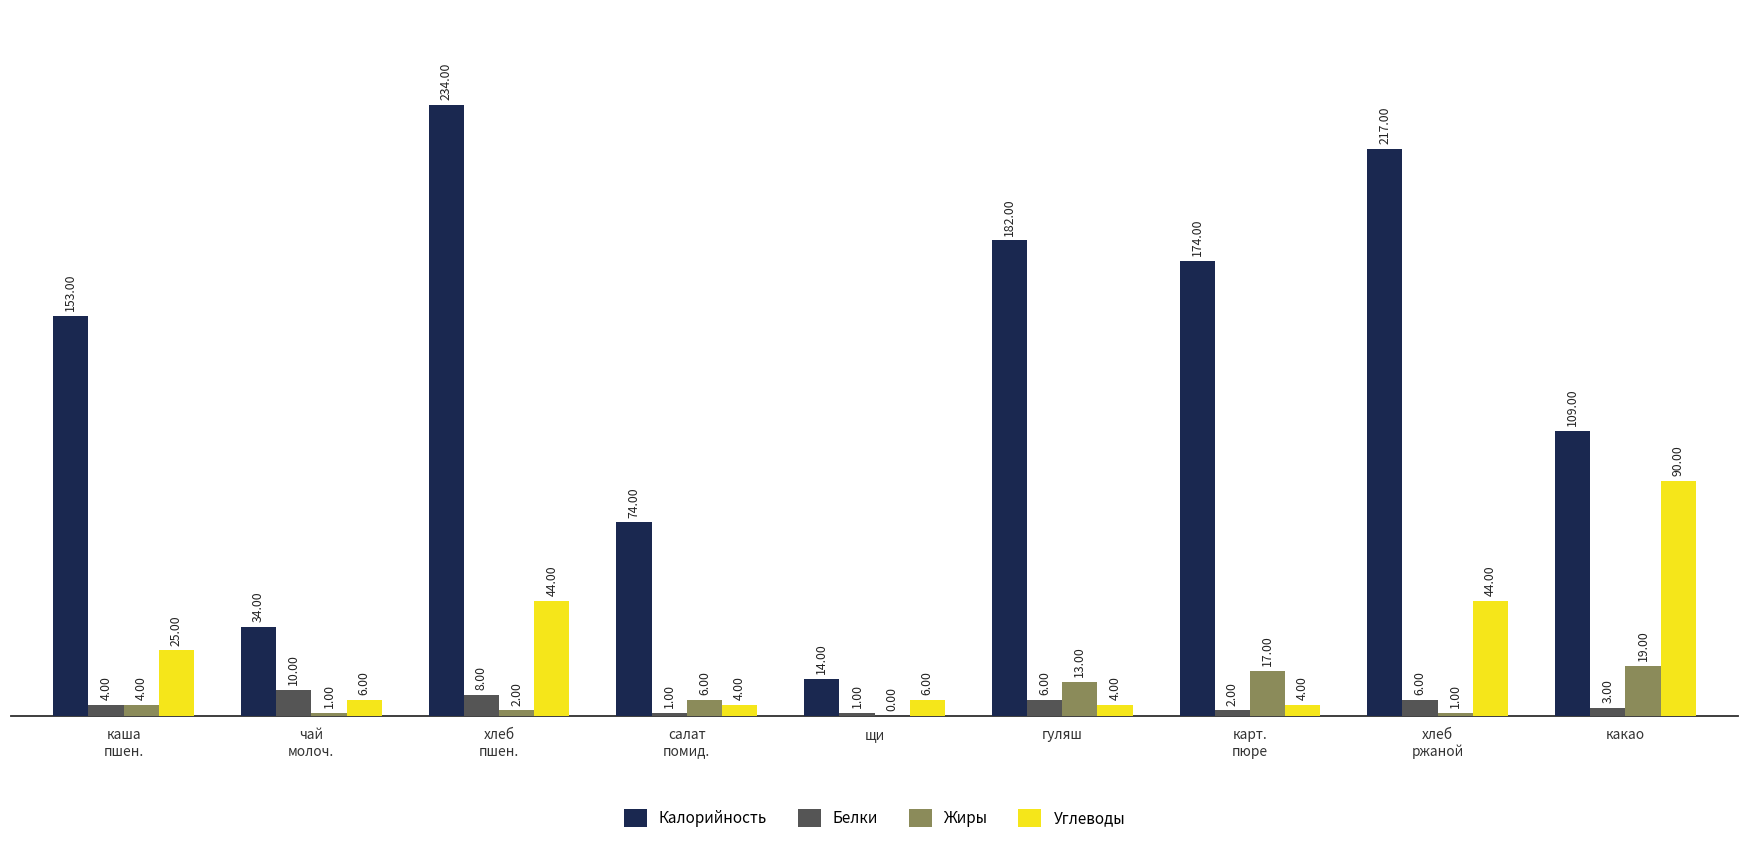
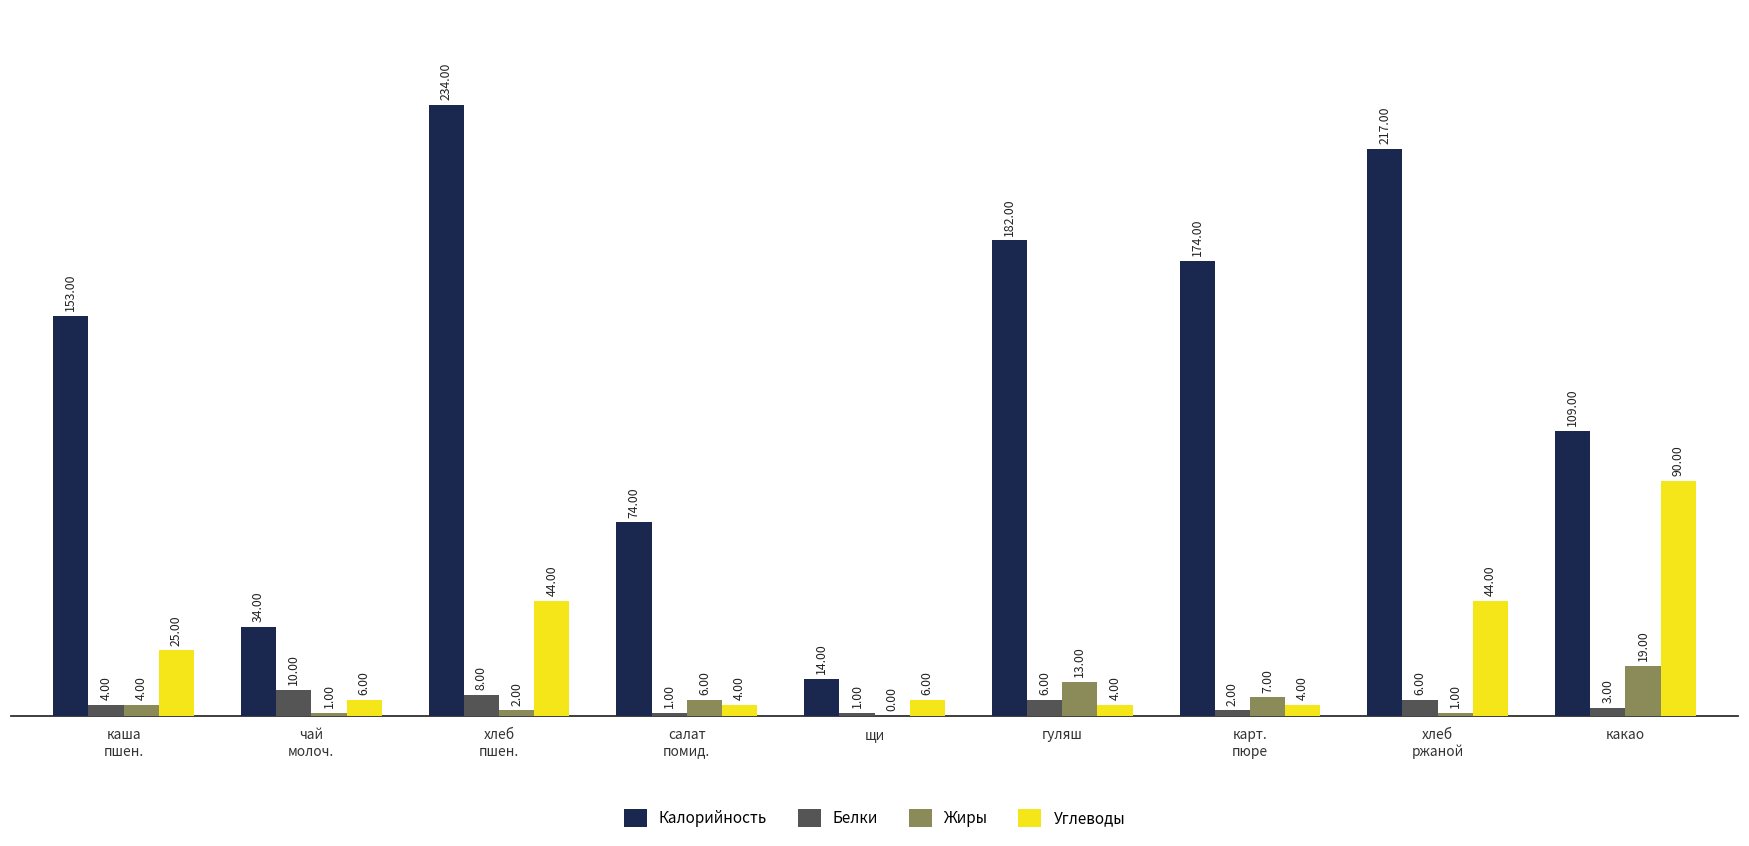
Жиры, карт. пюре: 17.00 -> 7.00
